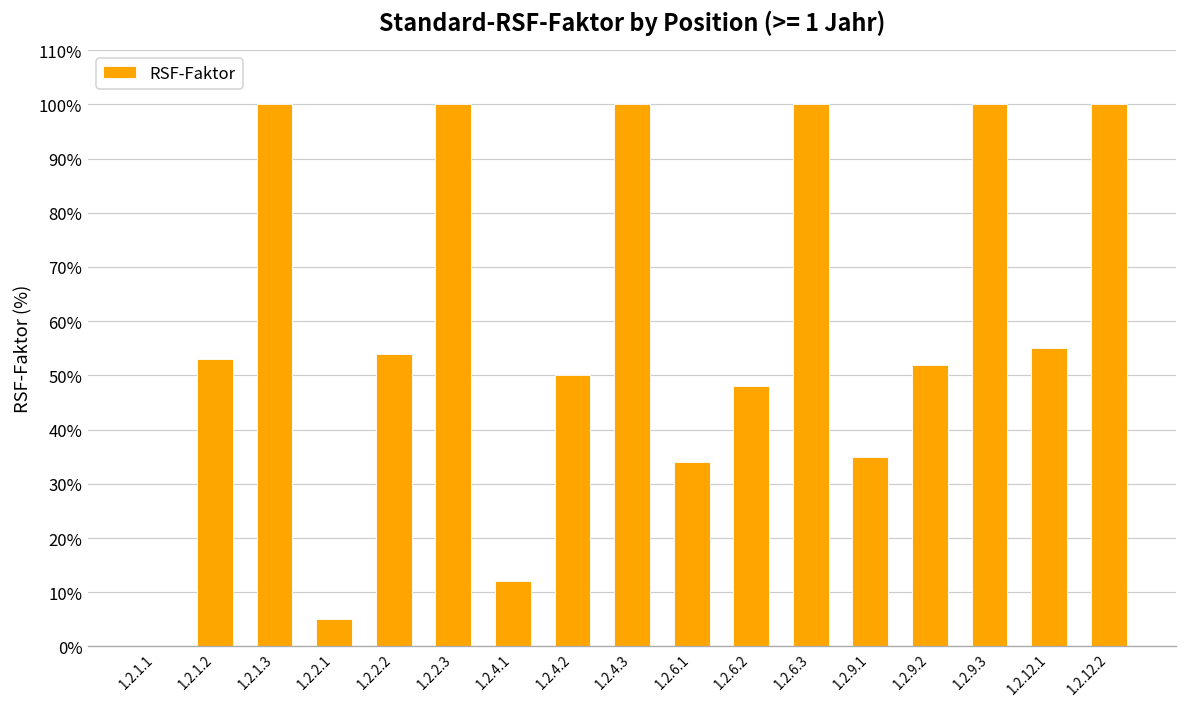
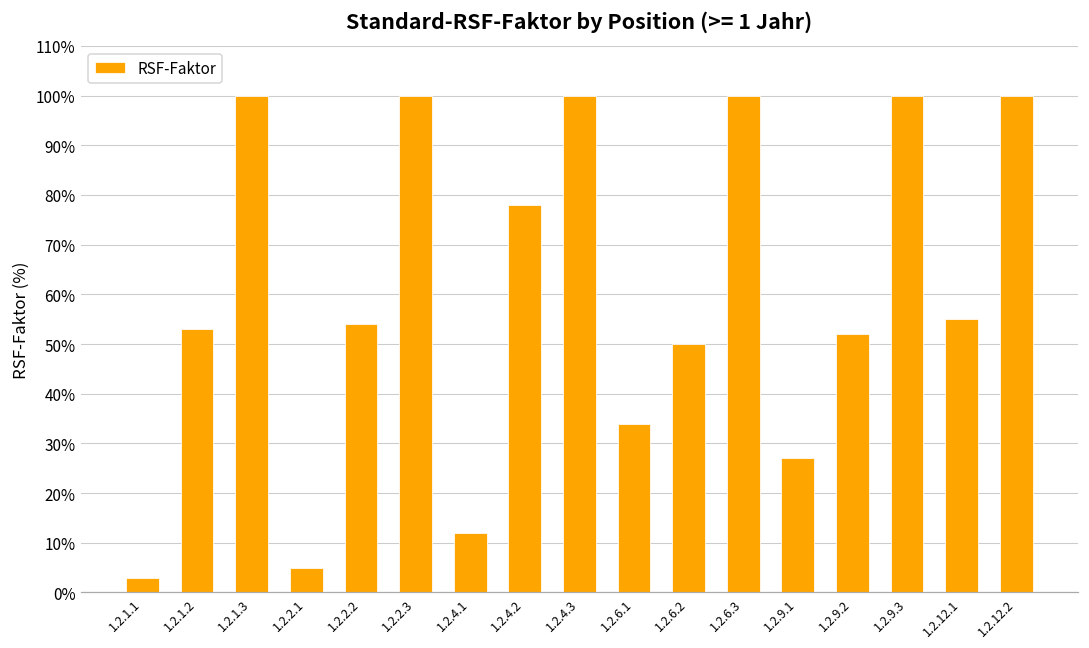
1.2.1.1: 0% -> 3%
1.2.4.2: 50% -> 78%
1.2.6.2: 48% -> 50%
1.2.9.1: 35% -> 27%
